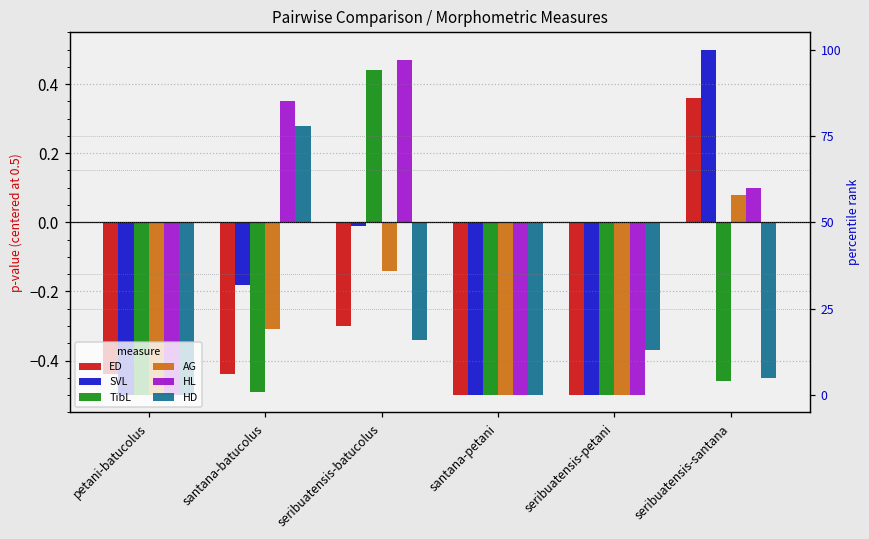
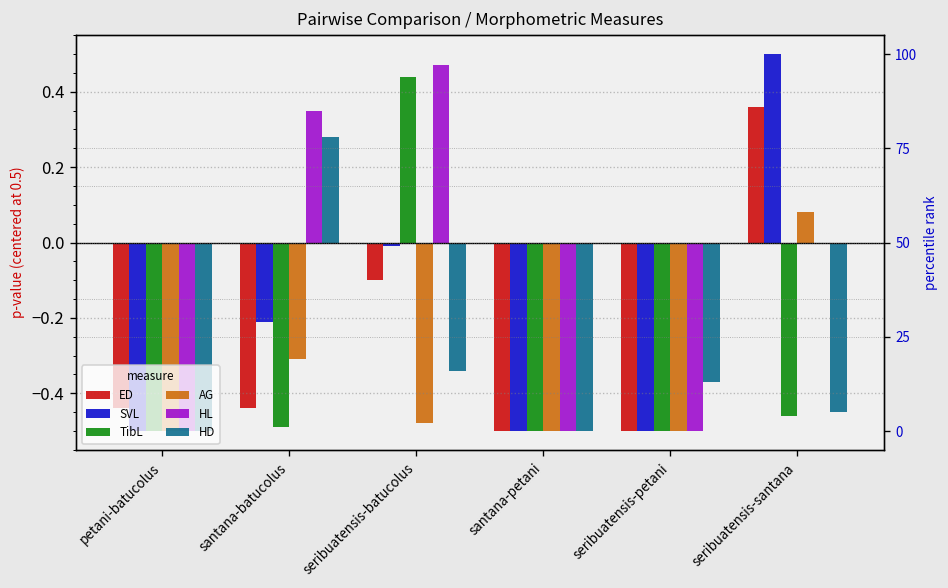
SVL, santana-batucolus: -0.18 -> -0.21
ED, seribuatensis-batucolus: -0.30 -> -0.10
AG, seribuatensis-batucolus: -0.14 -> -0.48
HL, seribuatensis-santana: 0.10 -> 0.00
